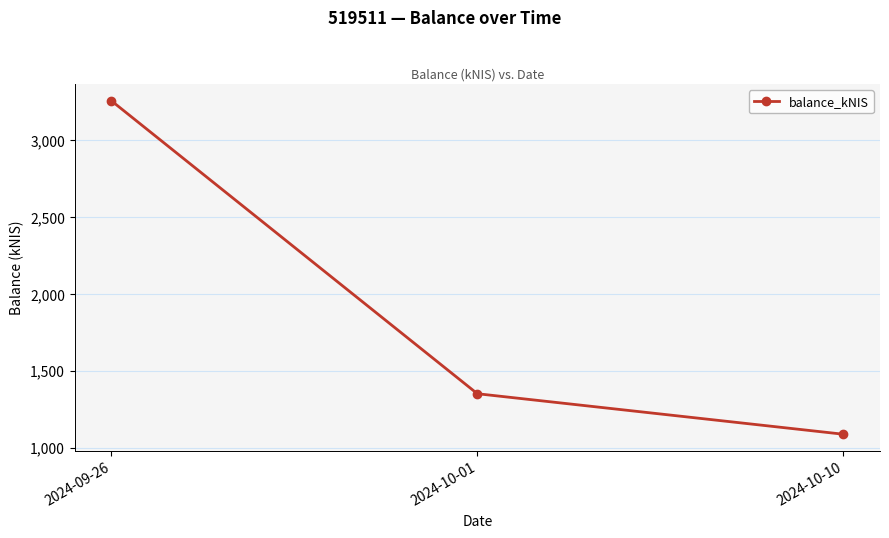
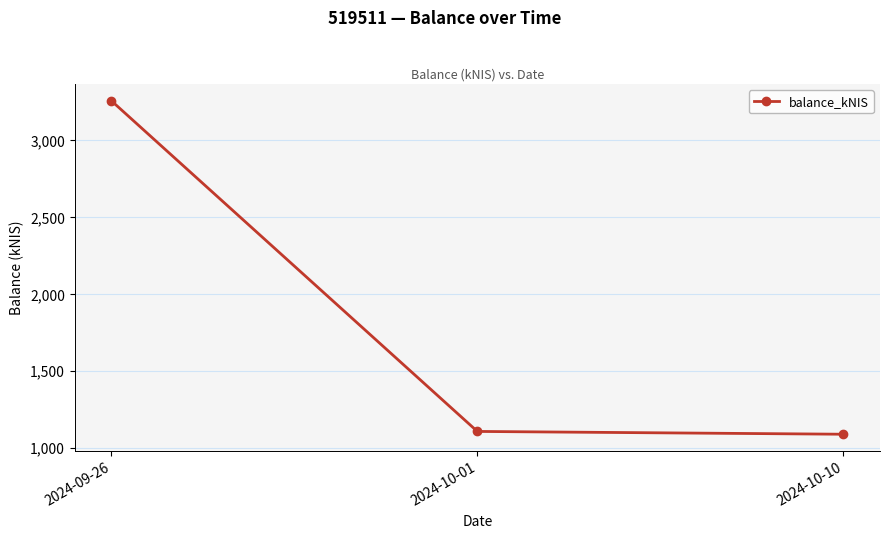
2024-10-01: 1,350 -> 1,100
